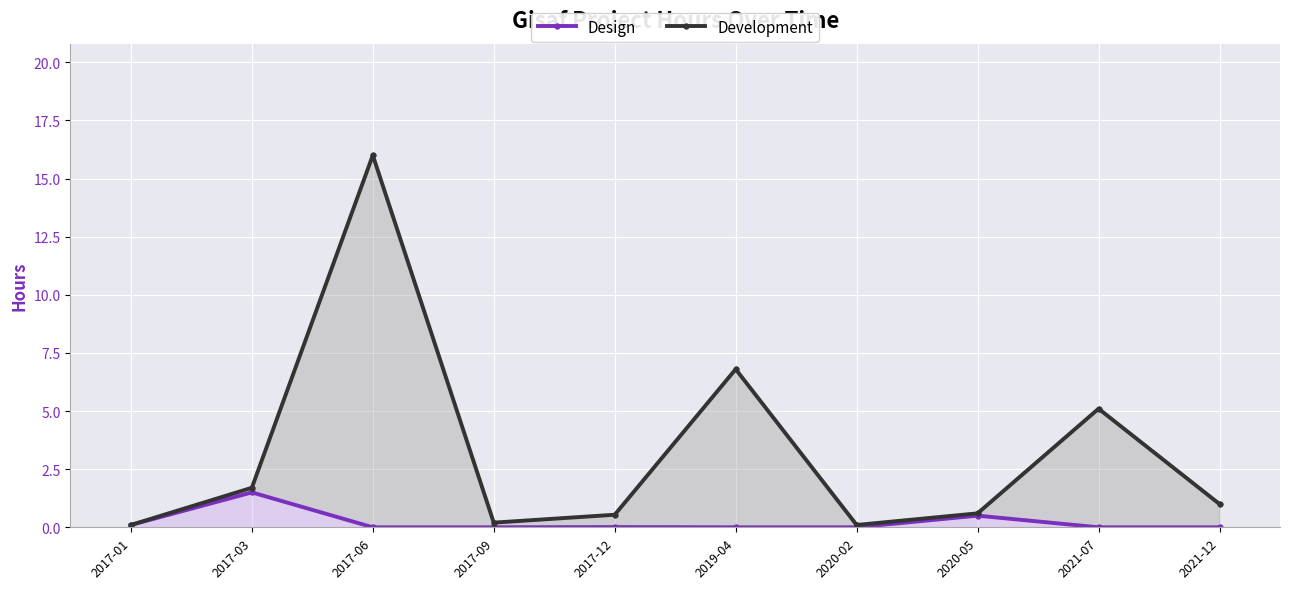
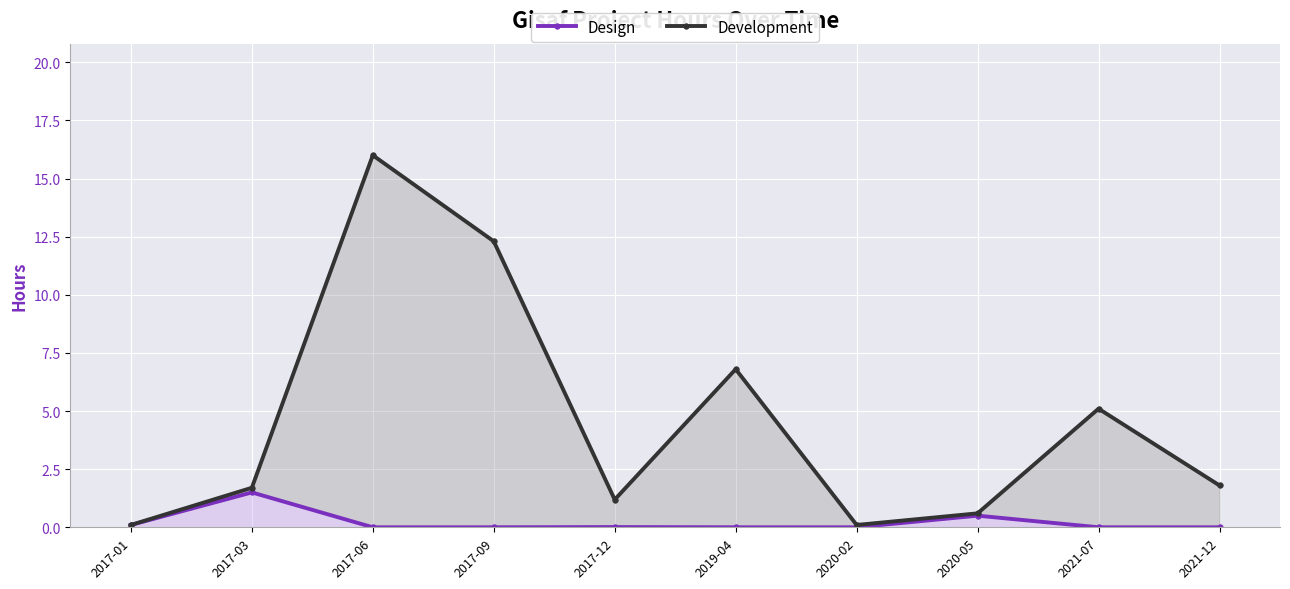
Development, 2017-09: 0.2 -> 12.3
Development, 2017-12: 0.5 -> 1.2
Development, 2021-12: 1.0 -> 1.8
